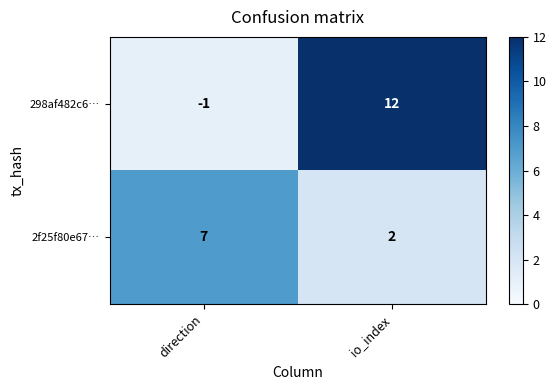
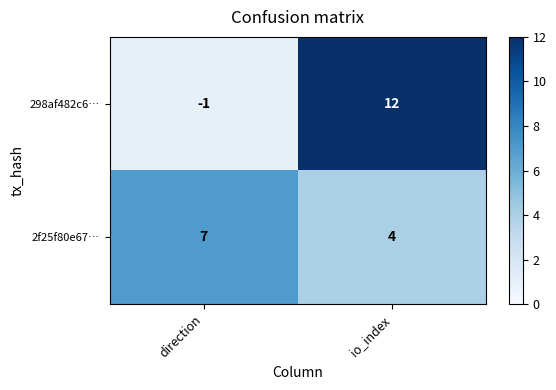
2f25f80e67…, io_index: 2 -> 4
